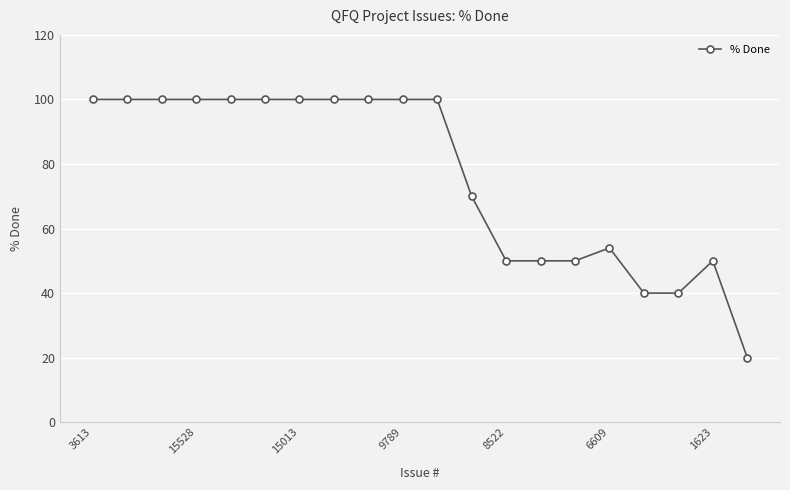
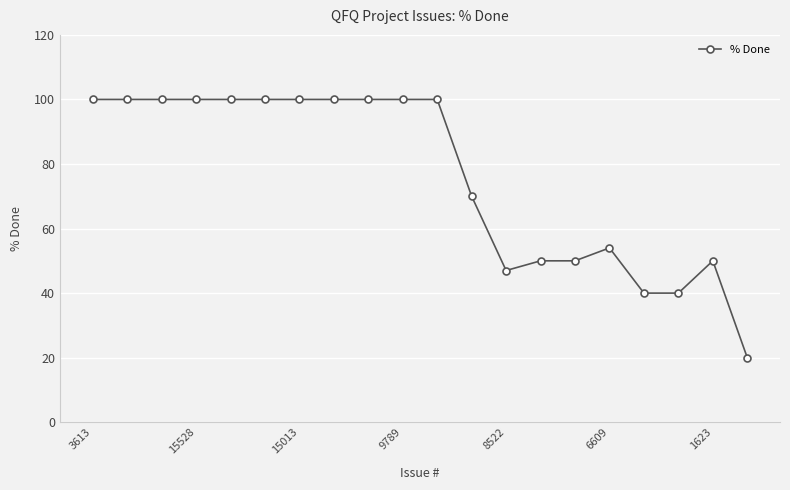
8522: 50 -> 47
